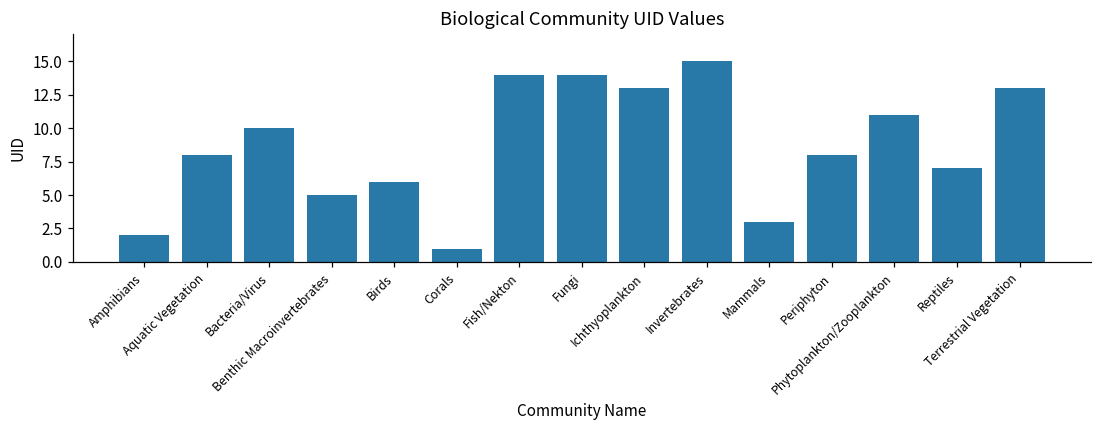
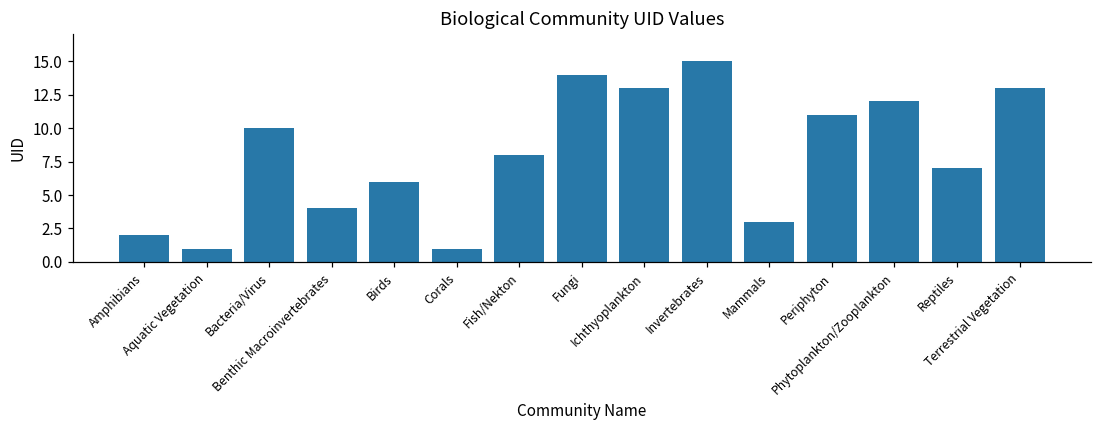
Aquatic Vegetation: 8 -> 1
Benthic Macroinvertebrates: 5 -> 4
Fish/Nekton: 14 -> 8
Periphyton: 8 -> 11
Phytoplankton/Zooplankton: 11 -> 12
